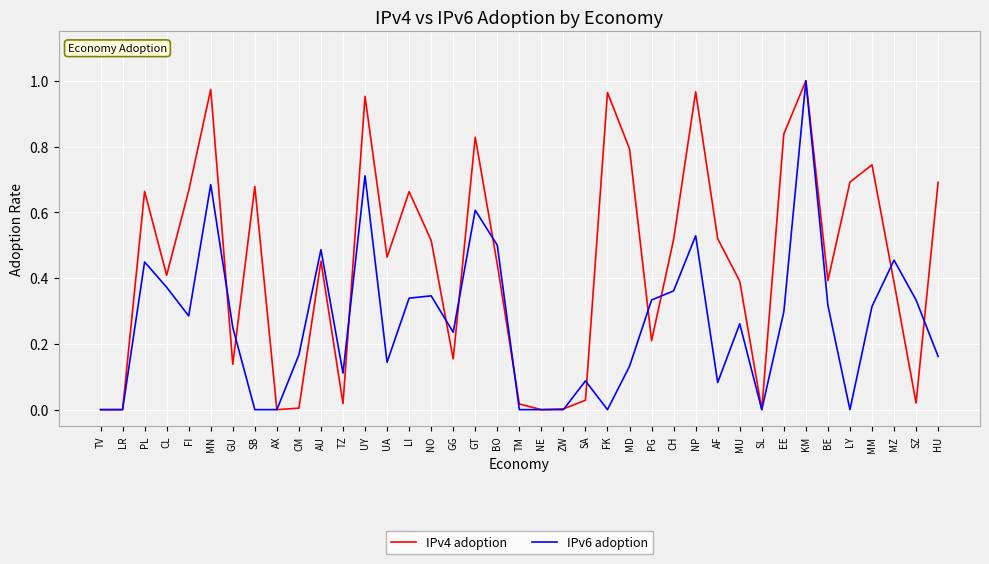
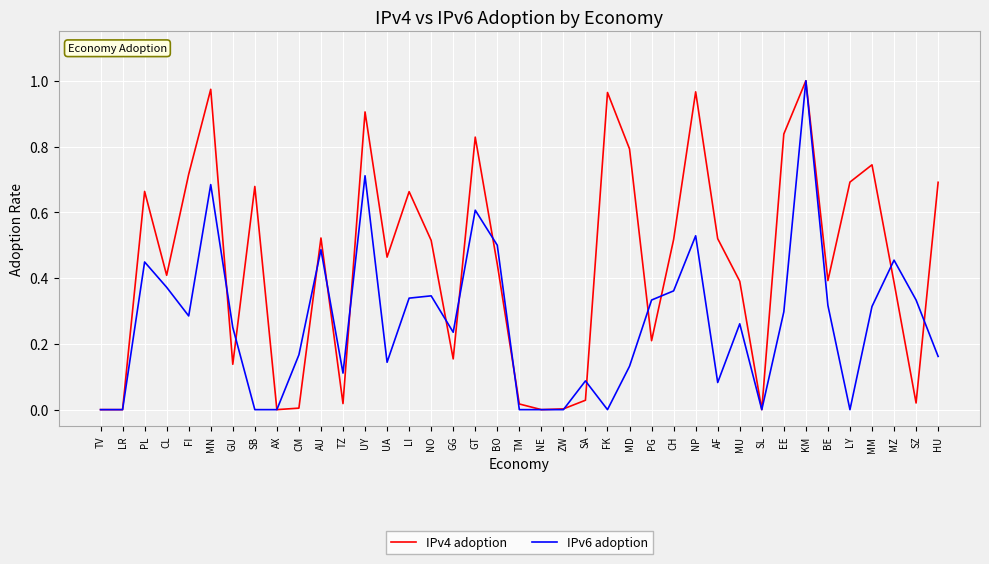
IPv4 adoption, FI: 0.67 -> 0.72
IPv4 adoption, AU: 0.45 -> 0.52
IPv4 adoption, UY: 0.95 -> 0.91
